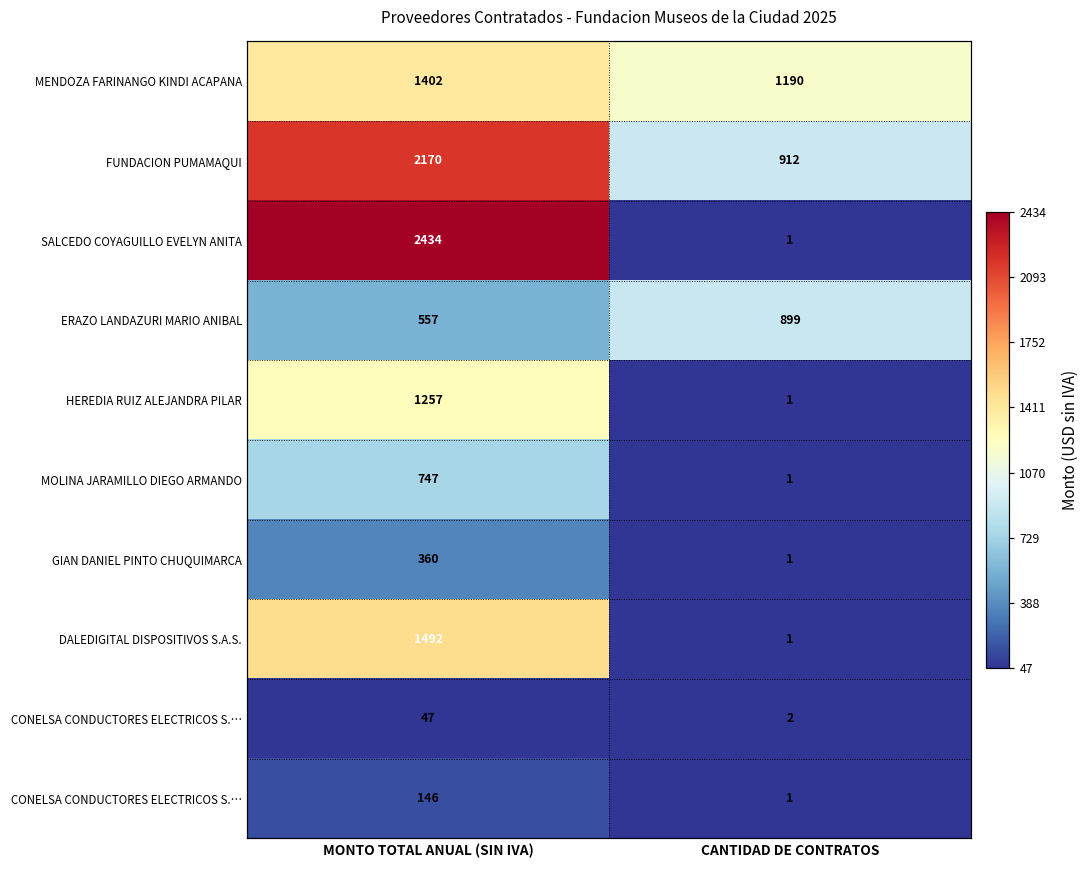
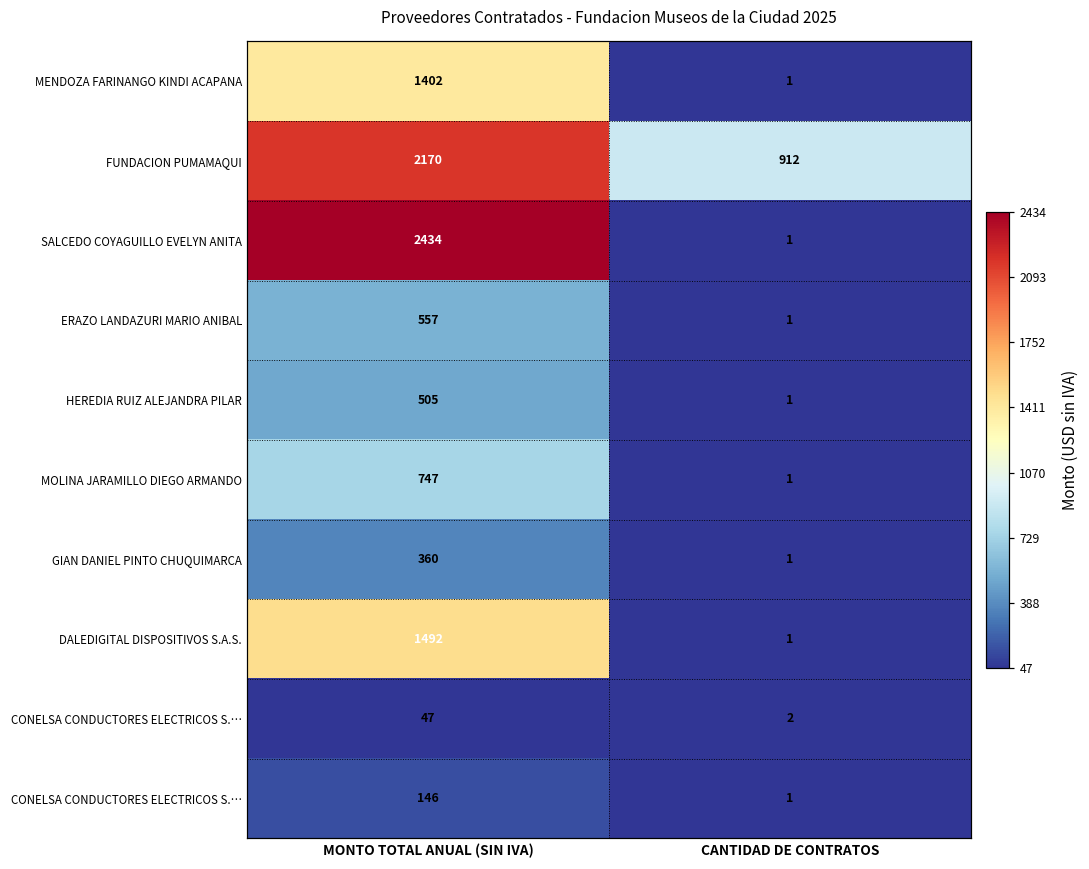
MENDOZA FARINANGO KINDI ACAPANA, CANTIDAD DE CONTRATOS: 1190 -> 1
ERAZO LANDAZURI MARIO ANIBAL, CANTIDAD DE CONTRATOS: 899 -> 1
HEREDIA RUIZ ALEJANDRA PILAR, MONTO TOTAL ANUAL (SIN IVA): 1257 -> 505
